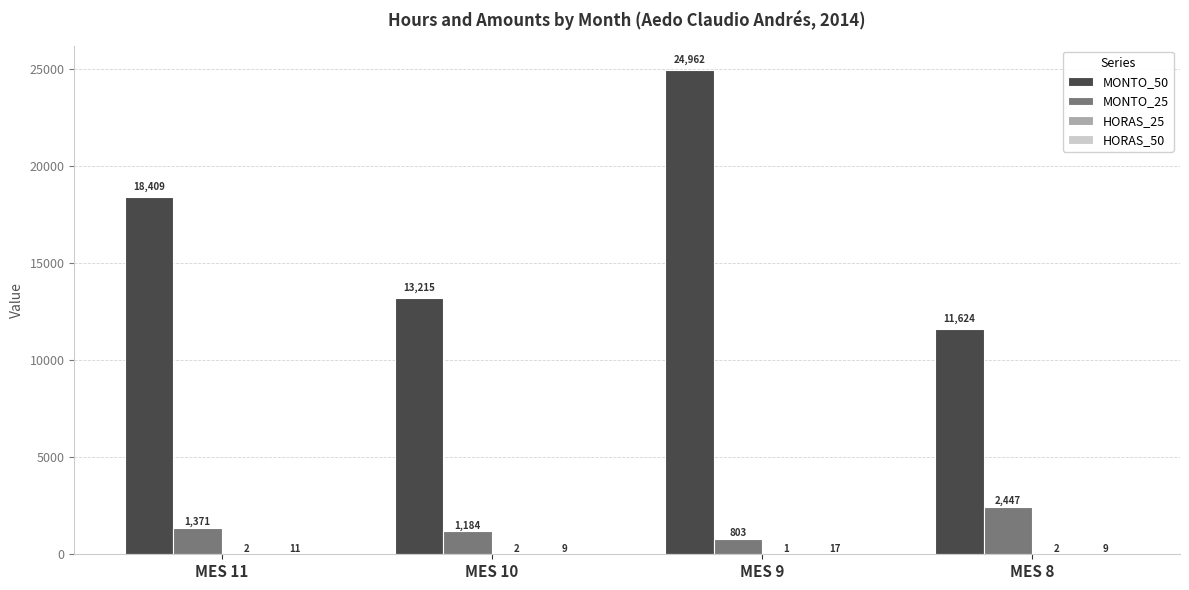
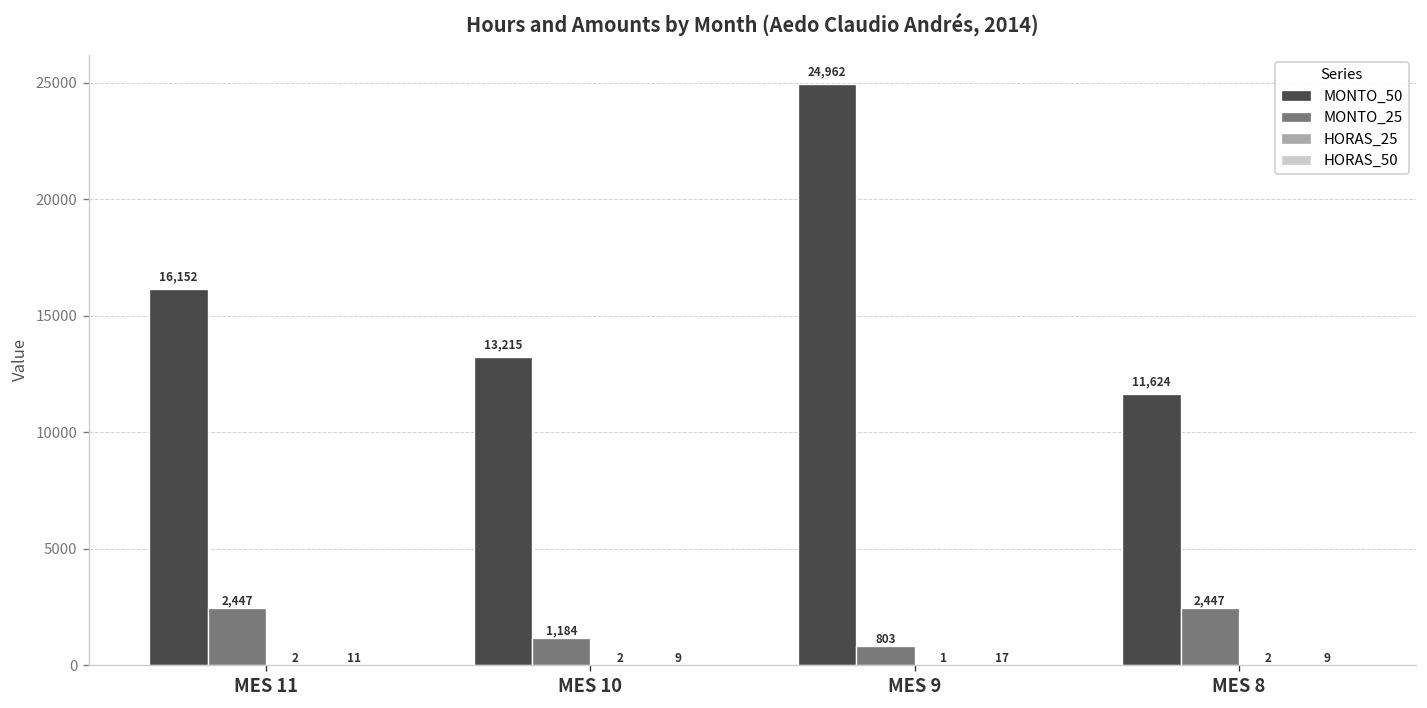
MONTO_50, MES 11: 18,409 -> 16,152
MONTO_25, MES 11: 1,371 -> 2,447
